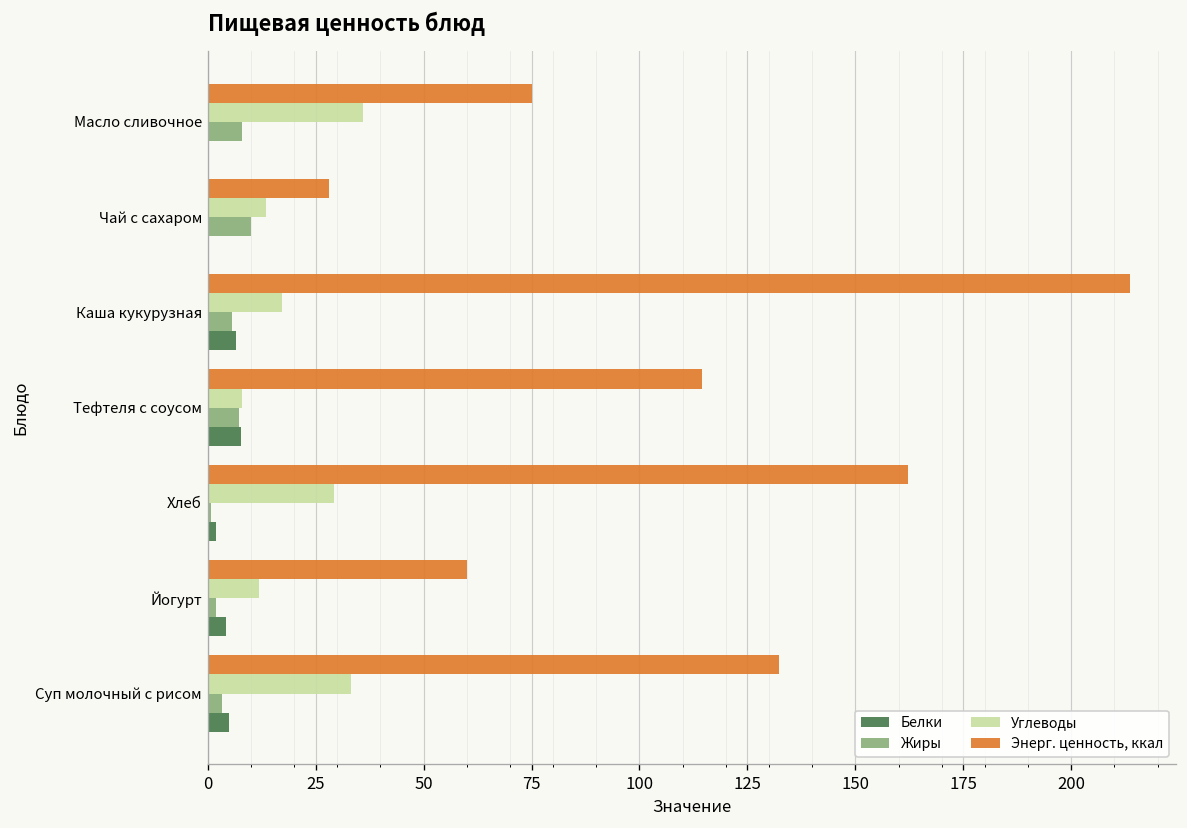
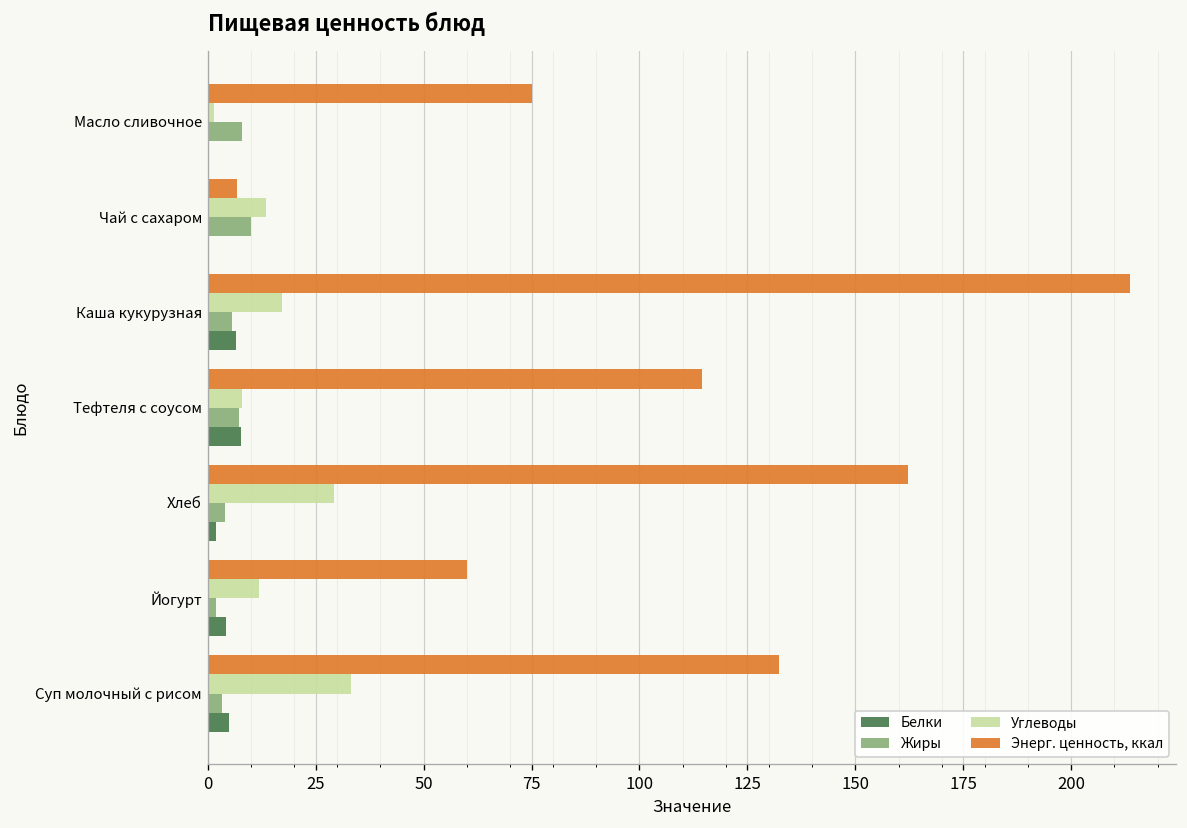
Углеводы, Масло сливочное: 36 -> 2
Энерг. ценность, ккал, Чай с сахаром: 28 -> 7
Жиры, Хлеб: 1 -> 4
